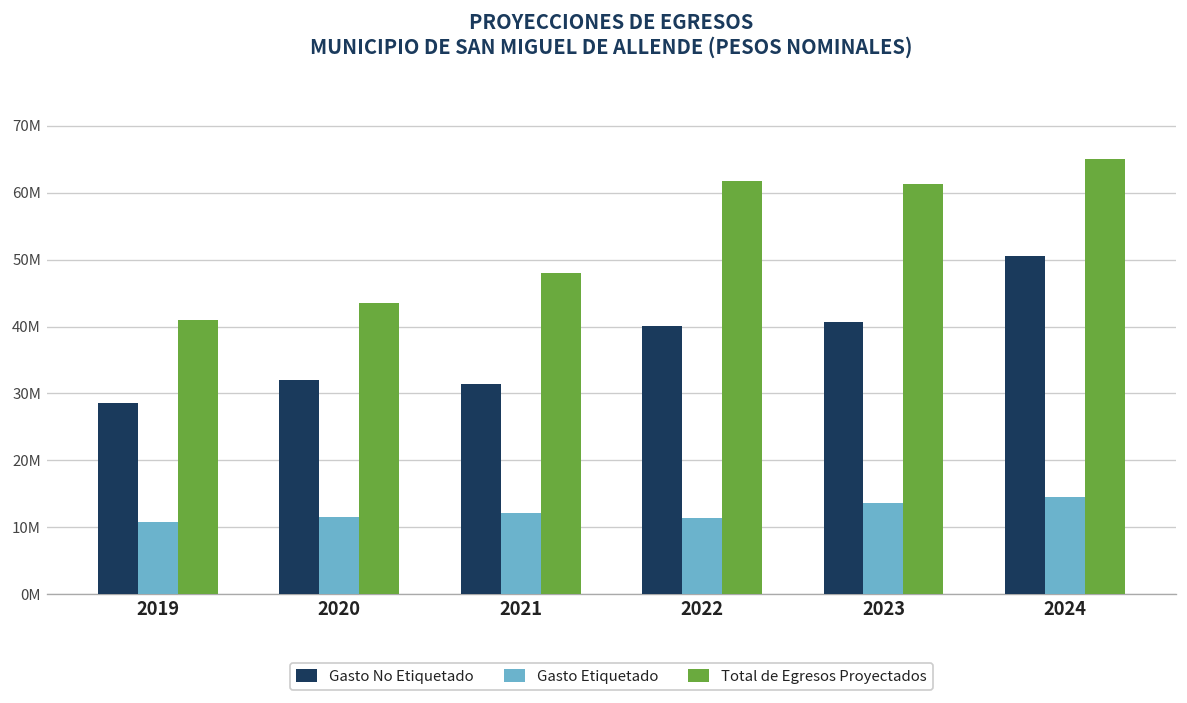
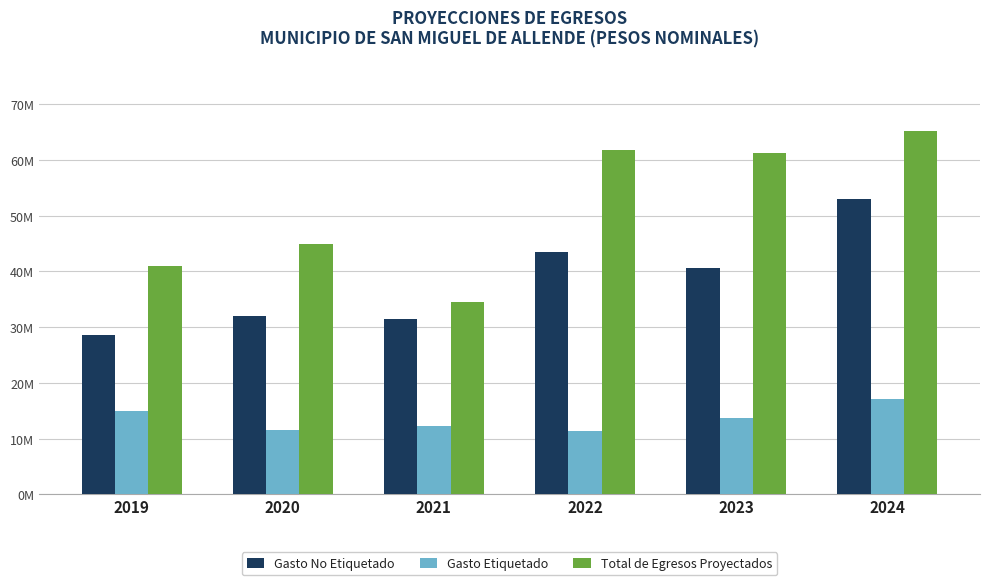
Gasto Etiquetado, 2019: 11000000 -> 15000000
Total de Egresos Proyectados, 2020: 43000000 -> 45000000
Total de Egresos Proyectados, 2021: 48000000 -> 35000000
Gasto No Etiquetado, 2022: 40000000 -> 43000000
Gasto No Etiquetado, 2024: 51000000 -> 53000000
Gasto Etiquetado, 2024: 15000000 -> 17000000
